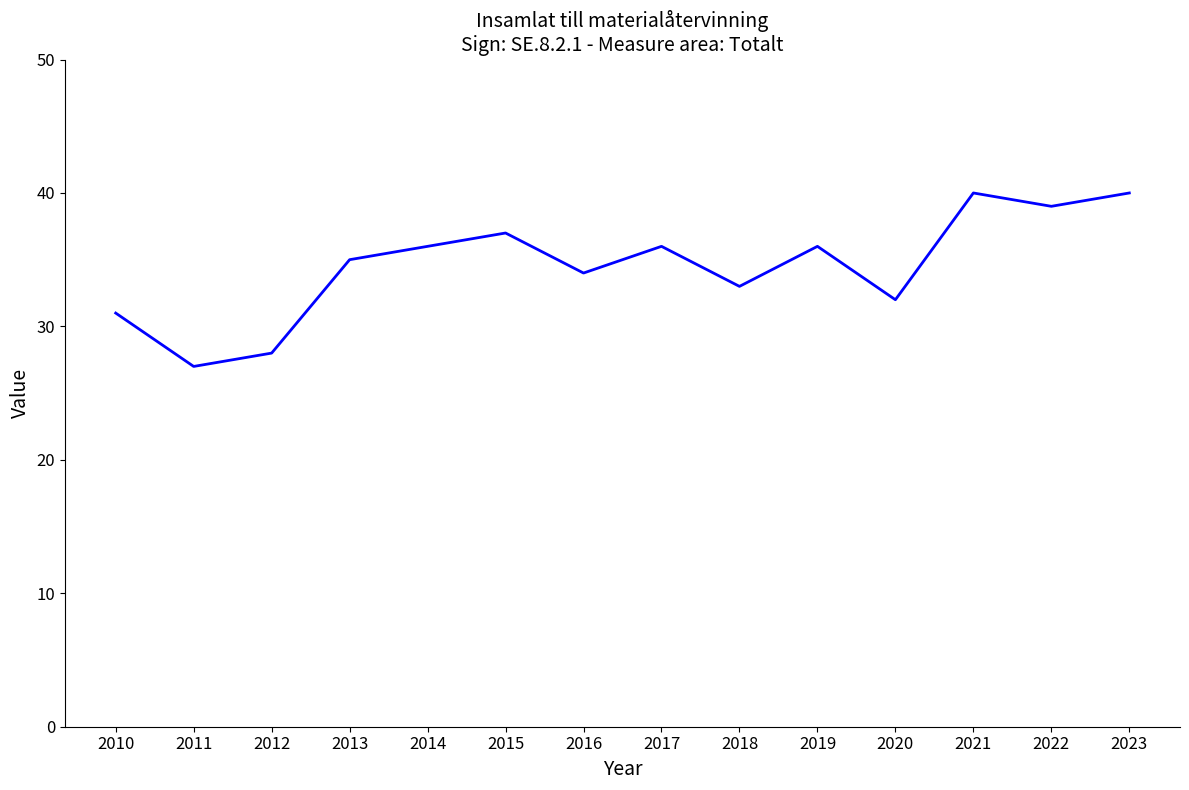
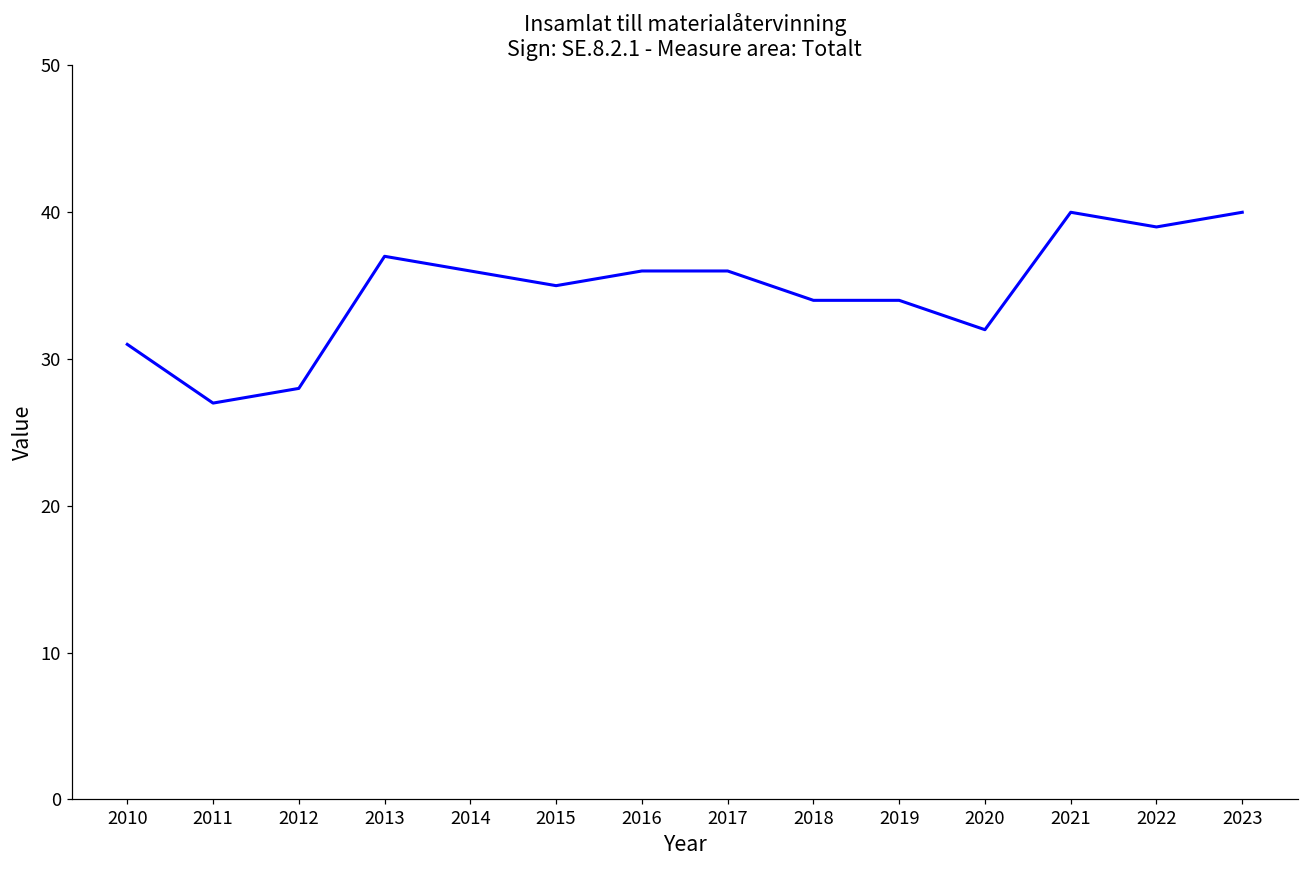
2013: 35 -> 37
2015: 37 -> 35
2016: 34 -> 36
2018: 33 -> 34
2019: 36 -> 34
